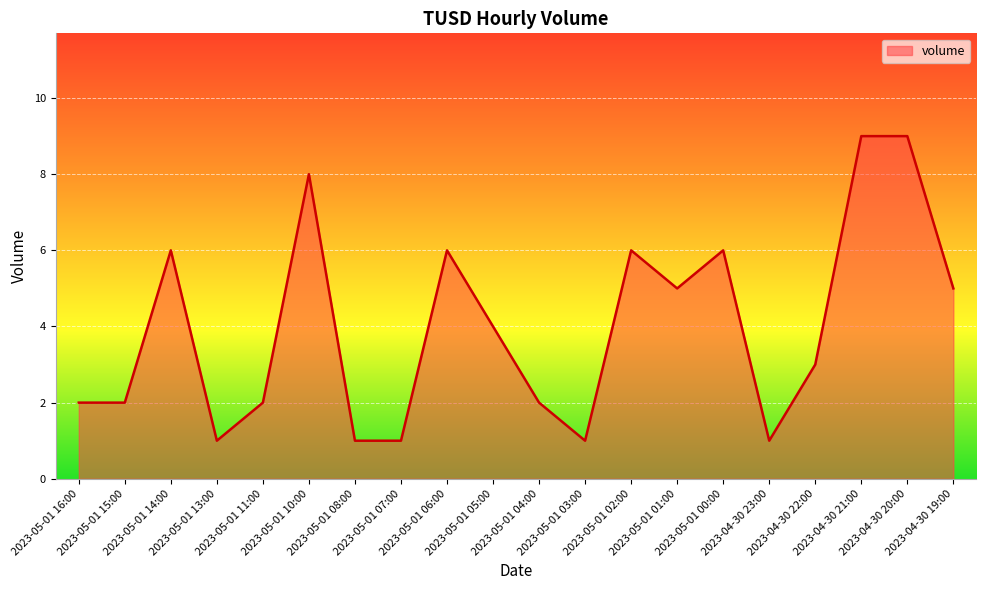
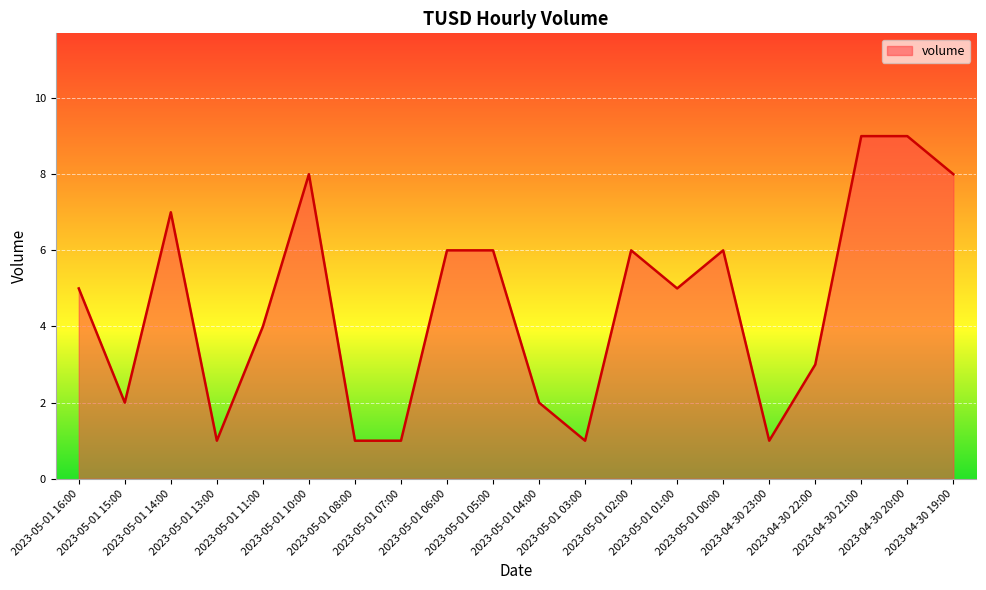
2023-05-01 16:00: 2 -> 5
2023-05-01 14:00: 6 -> 7
2023-05-01 11:00: 2 -> 4
2023-05-01 05:00: 4 -> 6
2023-04-30 19:00: 5 -> 8
